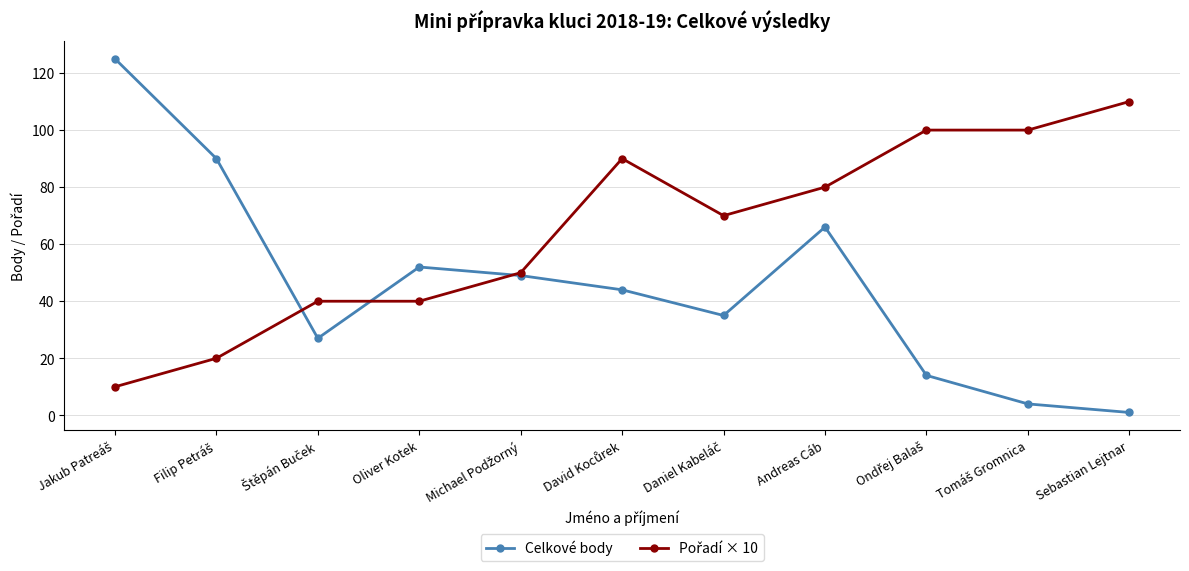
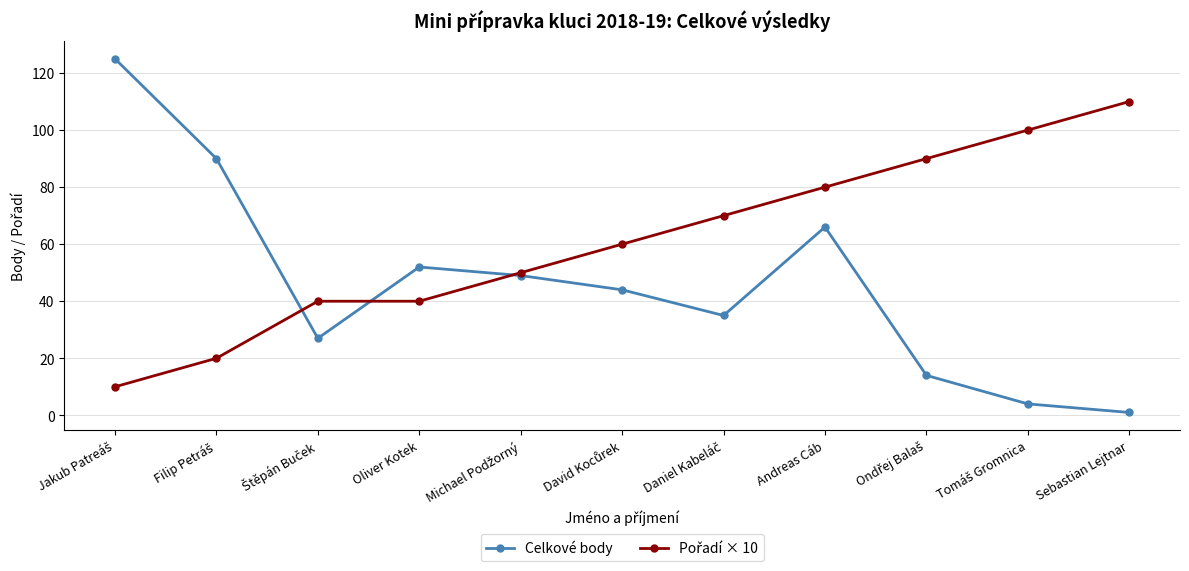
Pořadí × 10, David Kocůrek: 90 -> 60
Pořadí × 10, Ondřej Balaš: 100 -> 90
